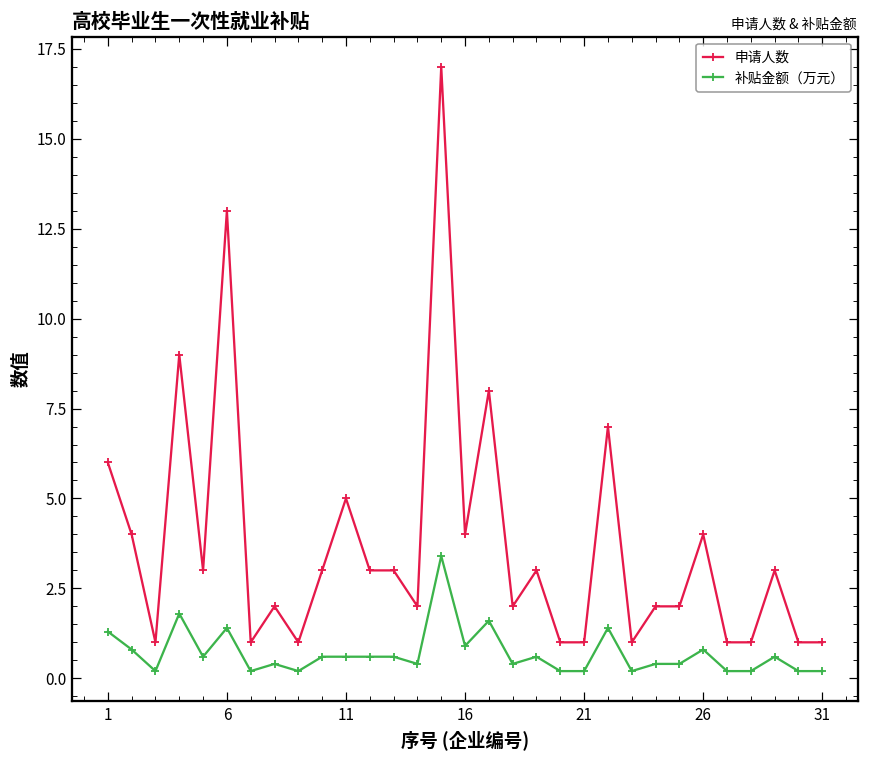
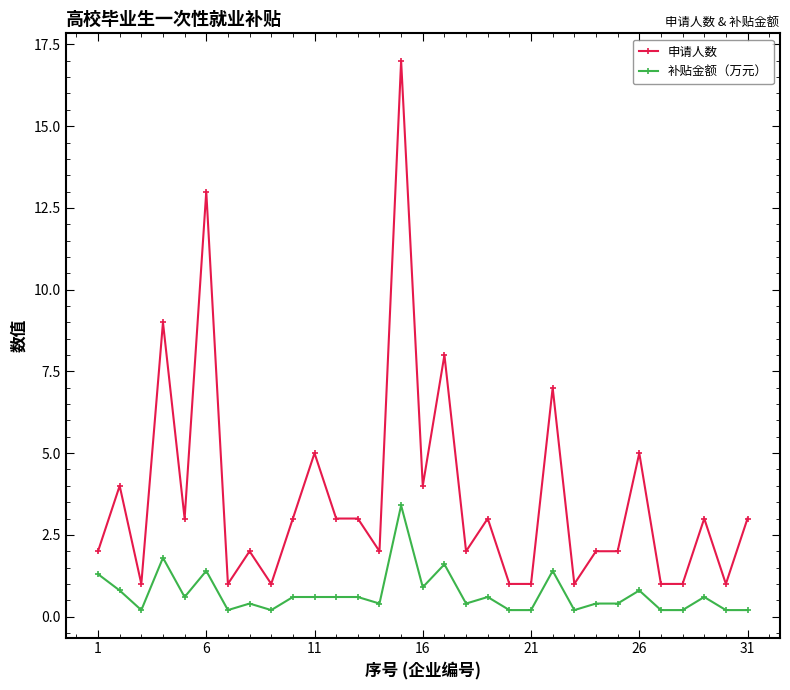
申请人数, 1: 6 -> 2
申请人数, 26: 4 -> 5
申请人数, 31: 1 -> 3
